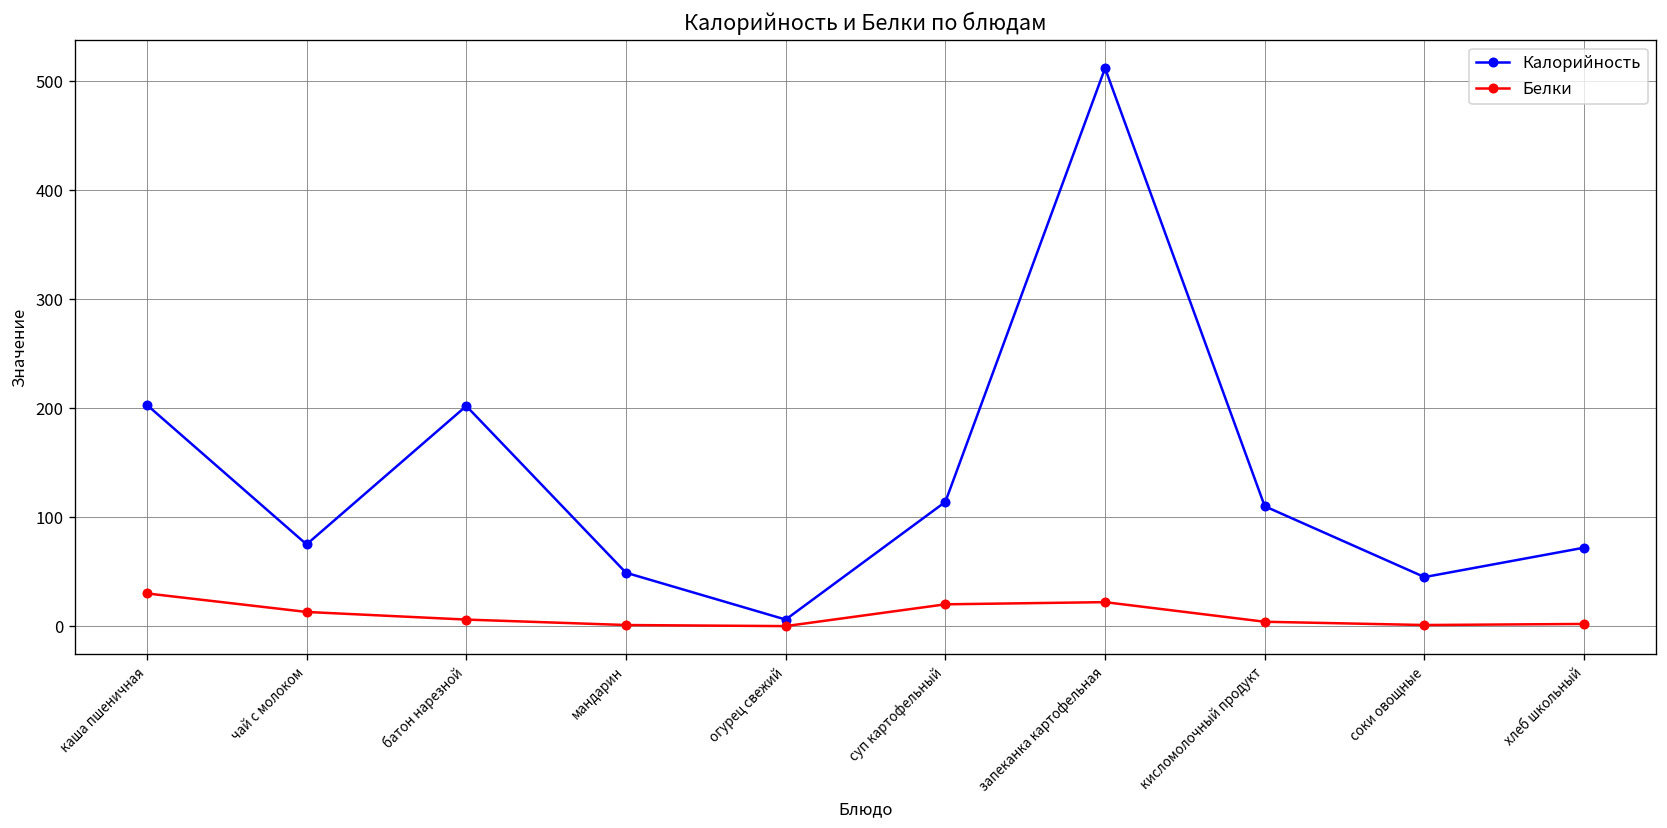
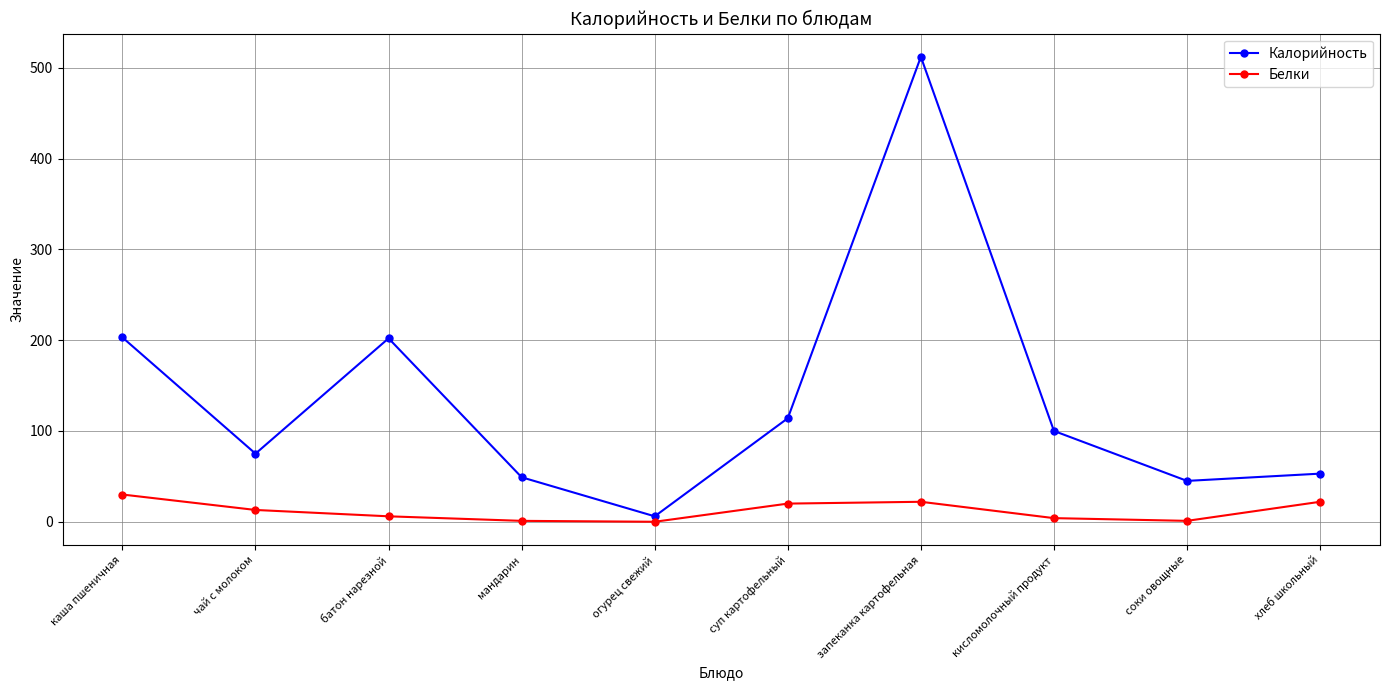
Калорийность, кисломолочный продукт: 110 -> 100
Калорийность, хлеб школьный: 70 -> 50
Белки, хлеб школьный: 0 -> 20
